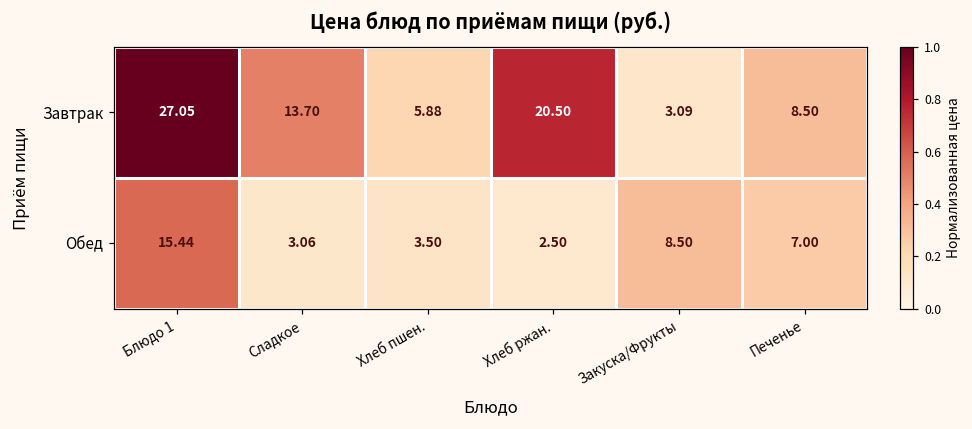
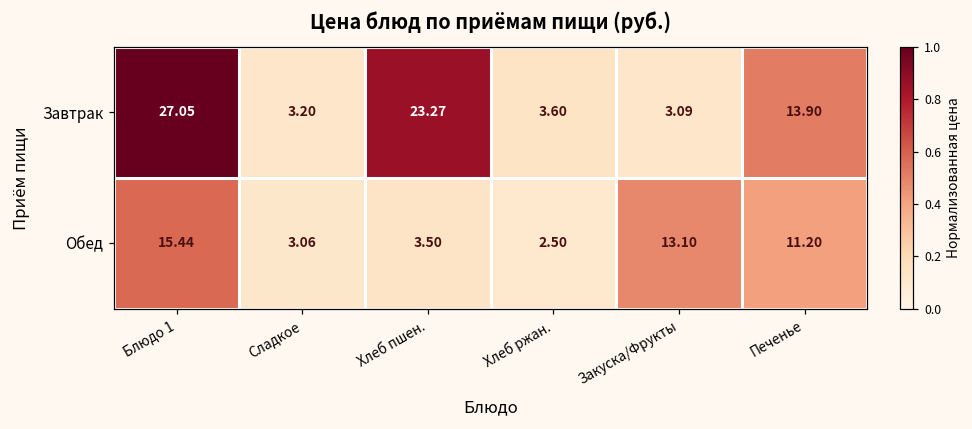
Завтрак, Сладкое: 13.70 -> 3.20
Завтрак, Хлеб пшен.: 5.88 -> 23.27
Завтрак, Хлеб ржан.: 20.50 -> 3.60
Завтрак, Печенье: 8.50 -> 13.90
Обед, Закуска/Фрукты: 8.50 -> 13.10
Обед, Печенье: 7.00 -> 11.20
